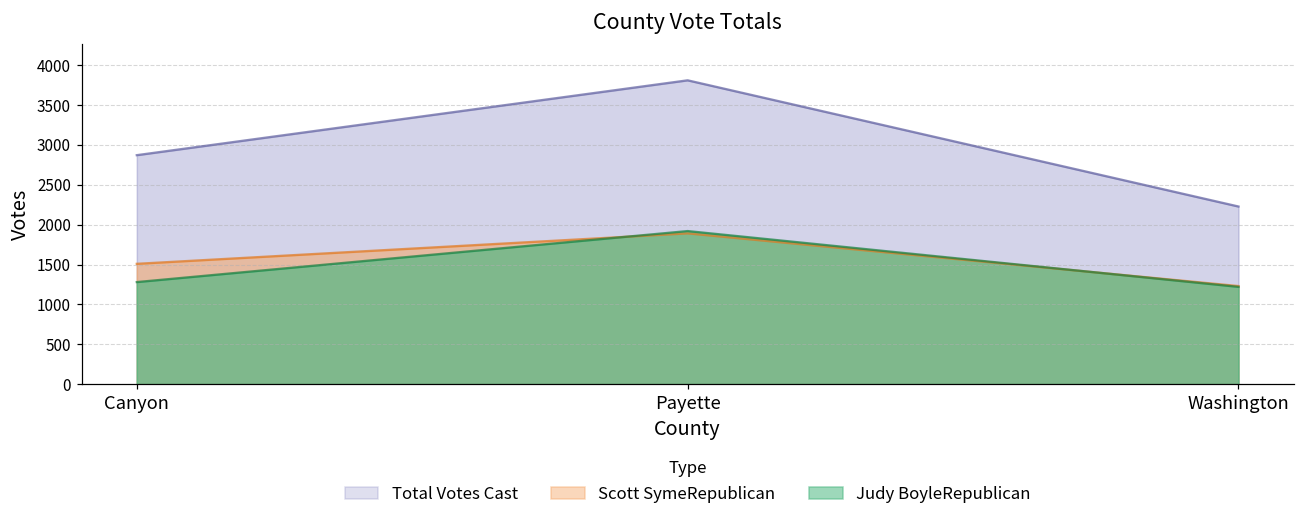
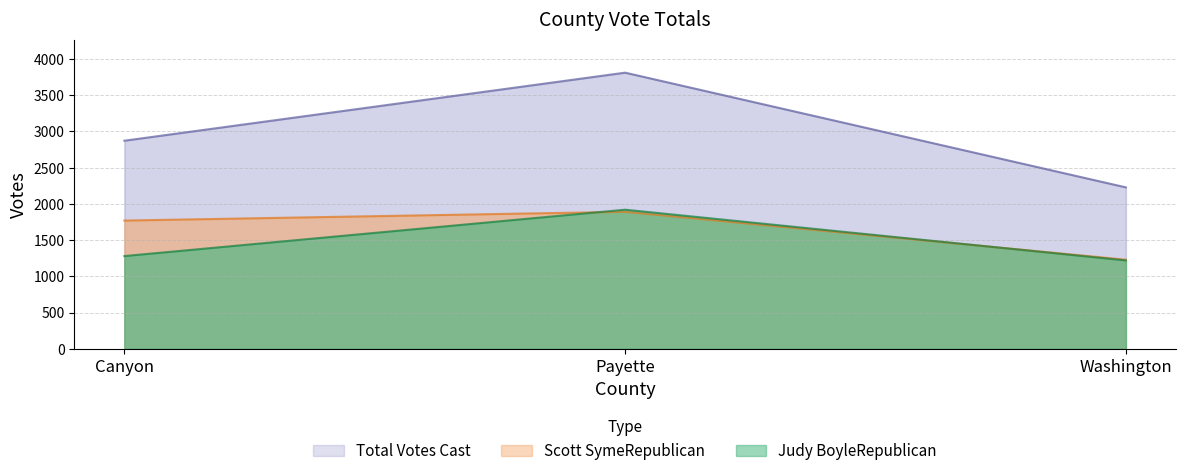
Scott SymeRepublican, Canyon: 1500 -> 1800
